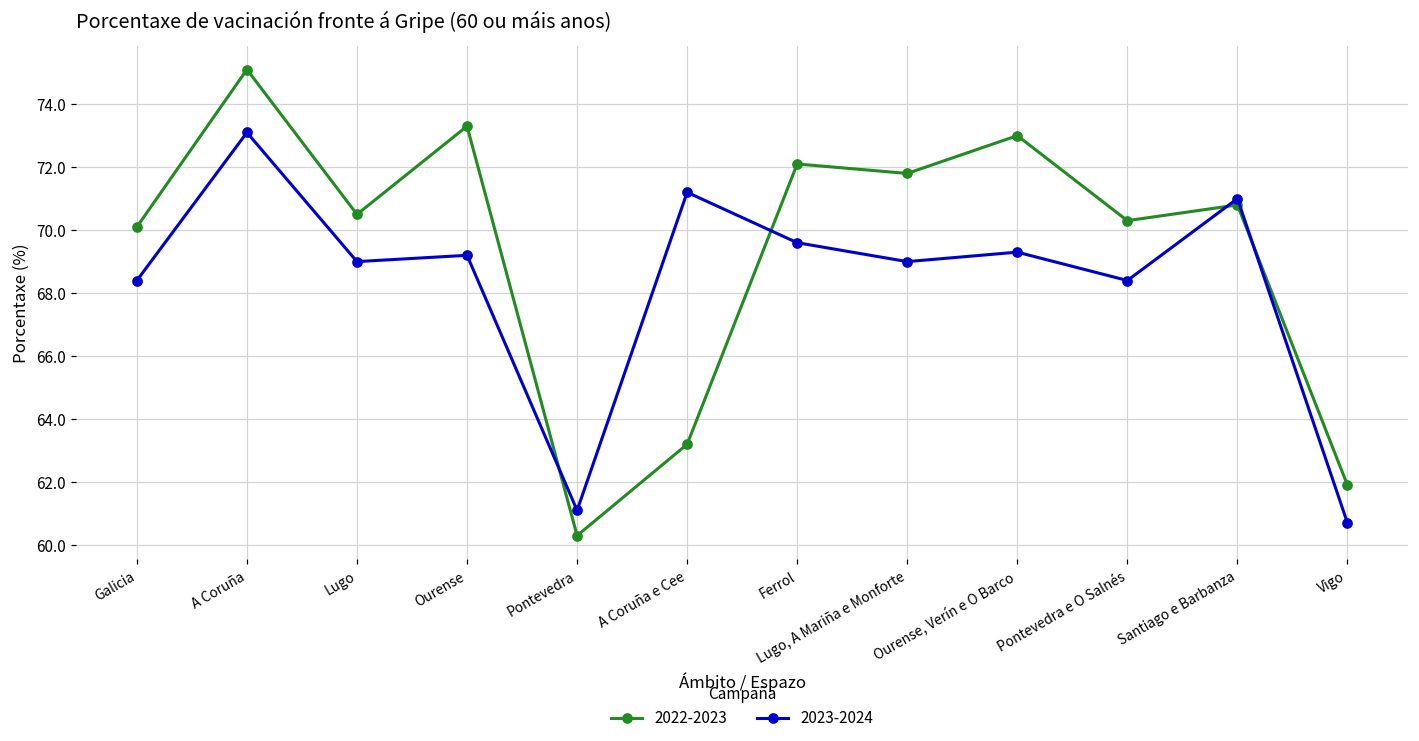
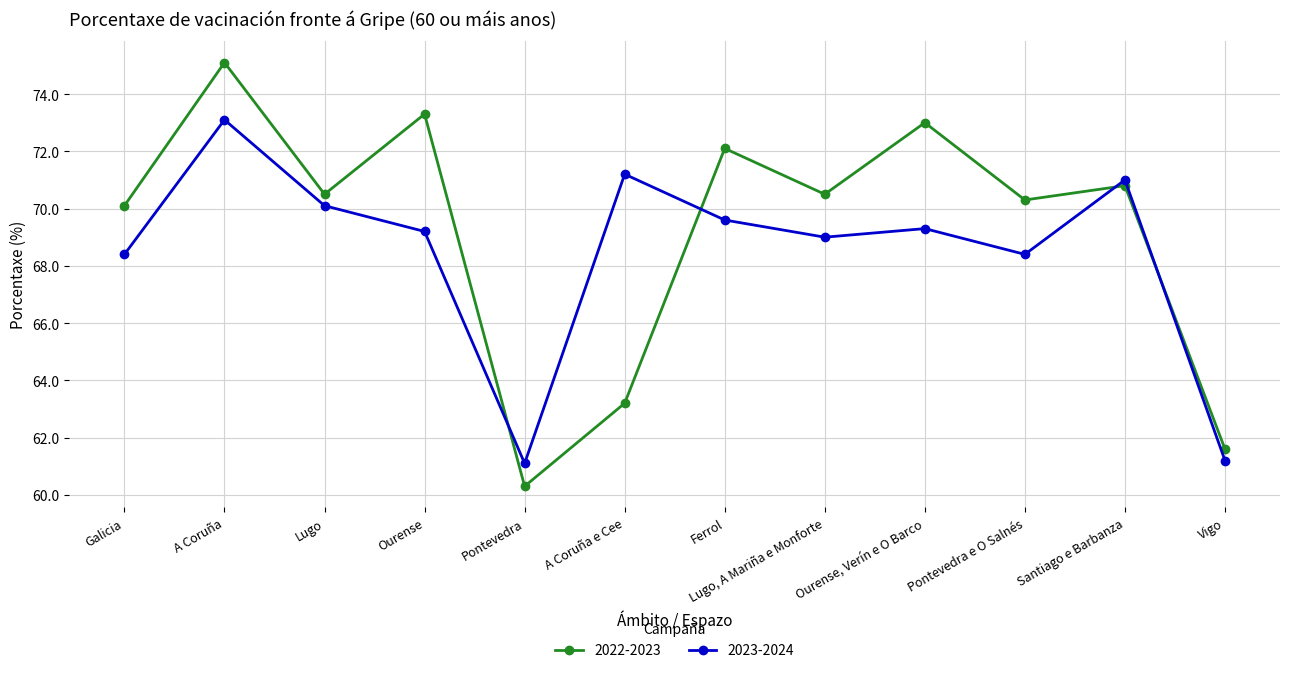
2023-2024, Lugo: 69.0 -> 70.1
2022-2023, Lugo, A Mariña e Monforte: 71.8 -> 70.5
2022-2023, Vigo: 61.9 -> 61.6
2023-2024, Vigo: 60.7 -> 61.2
